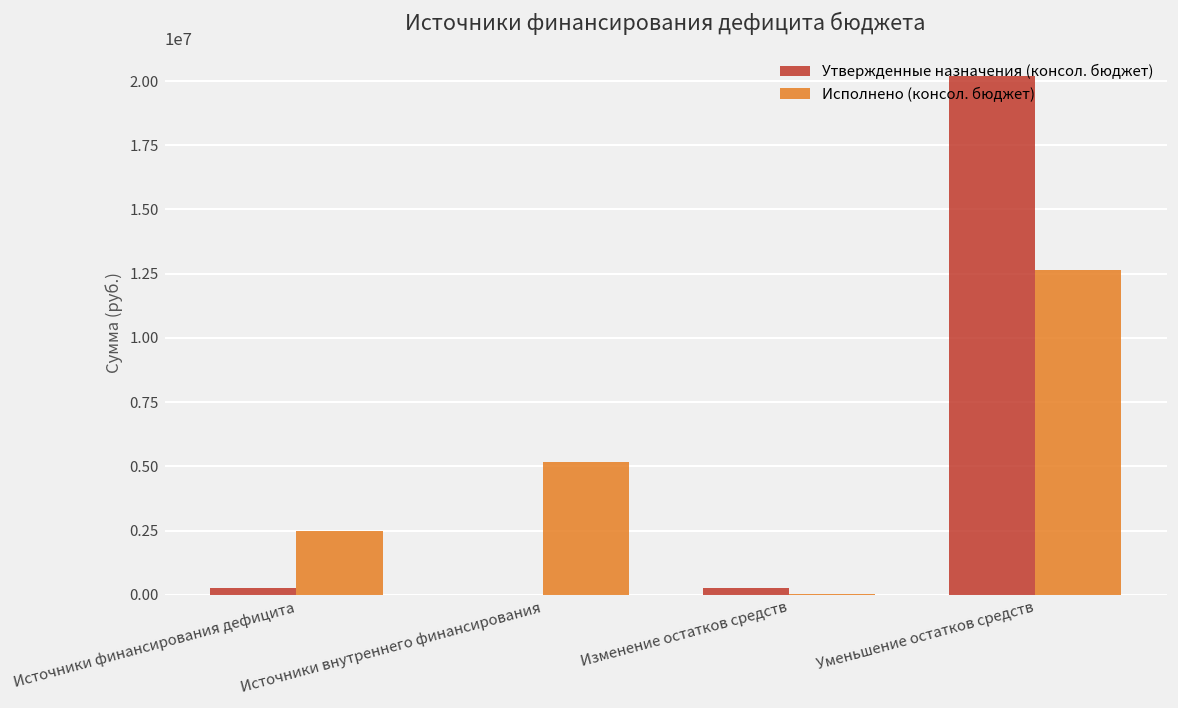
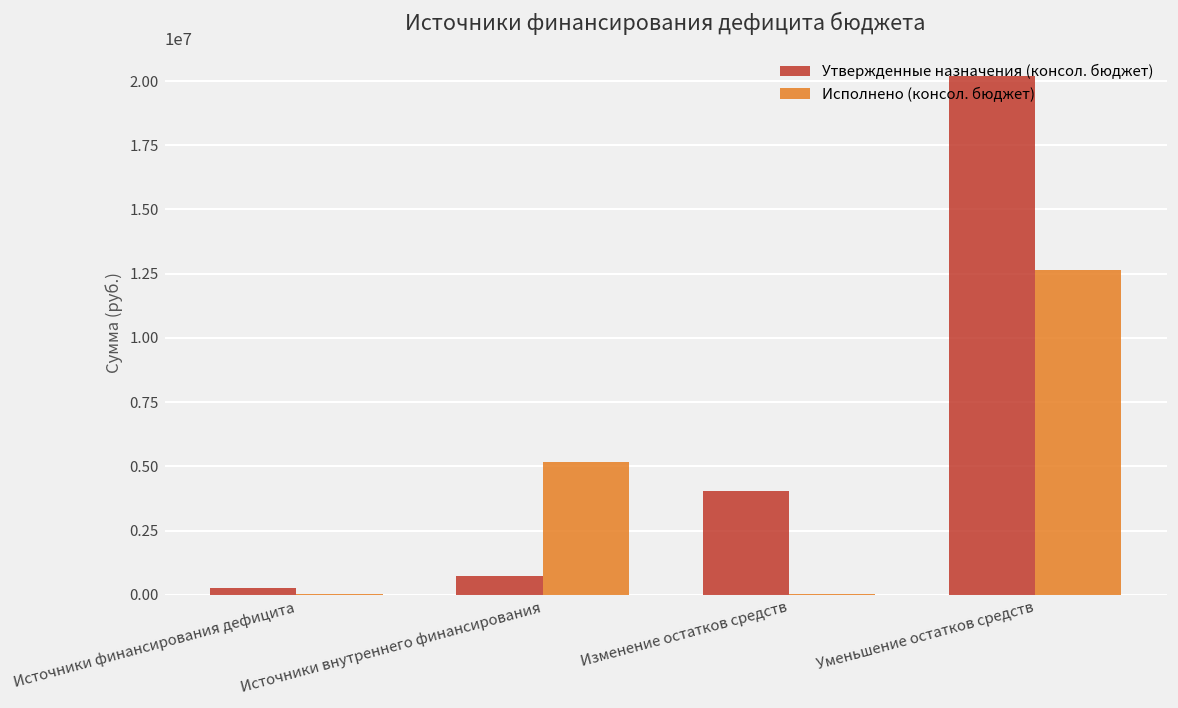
Исполнено (консол. бюджет), Источники финансирования дефицита: 2500000 -> 0
Утвержденные назначения (консол. бюджет), Источники внутреннего финансирования: 0 -> 700000
Утвержденные назначения (консол. бюджет), Изменение остатков средств: 300000 -> 4000000
